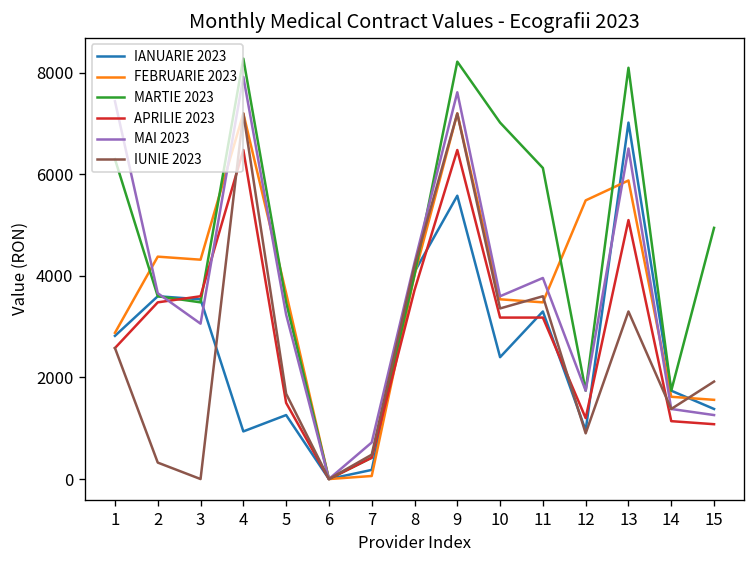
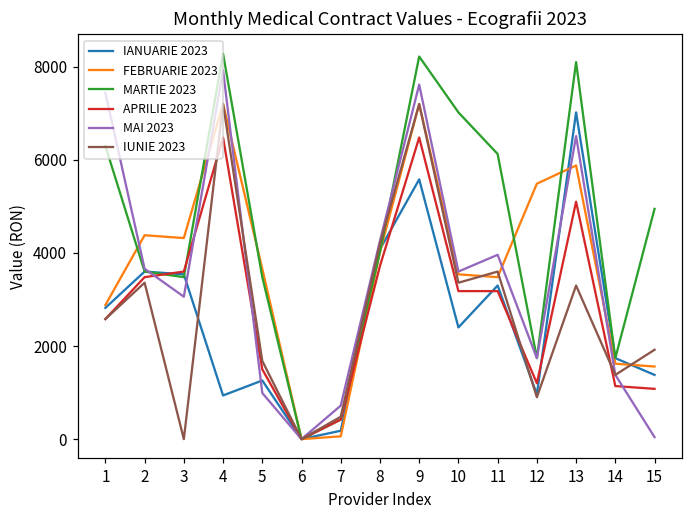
IUNIE 2023, 2: 300 -> 3400
MAI 2023, 5: 3200 -> 1000
MAI 2023, 15: 1300 -> 0
